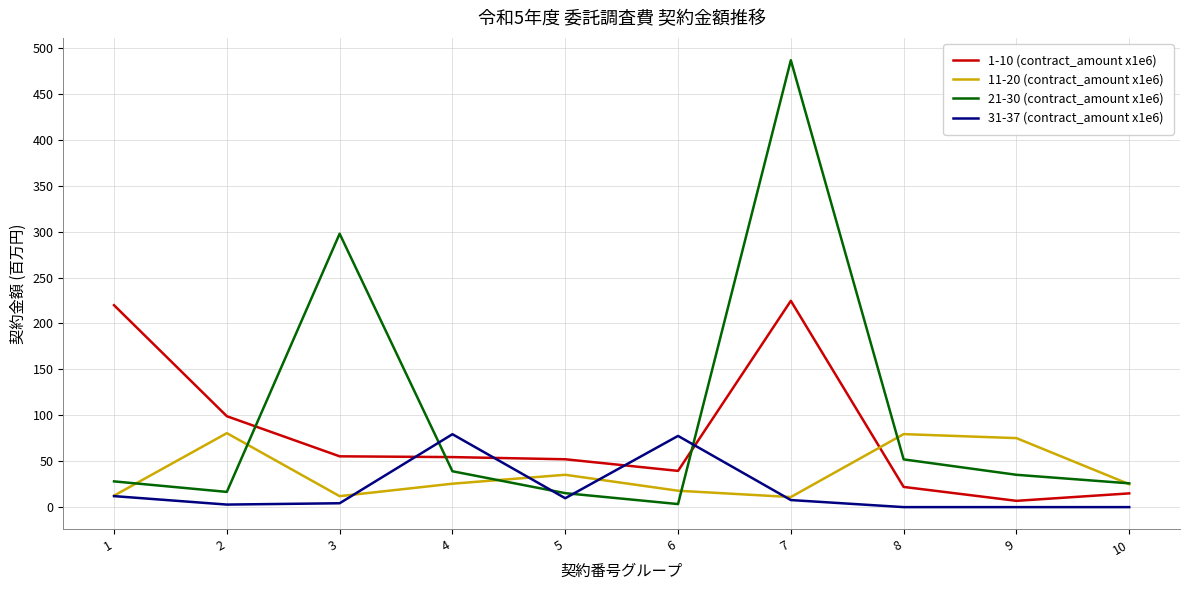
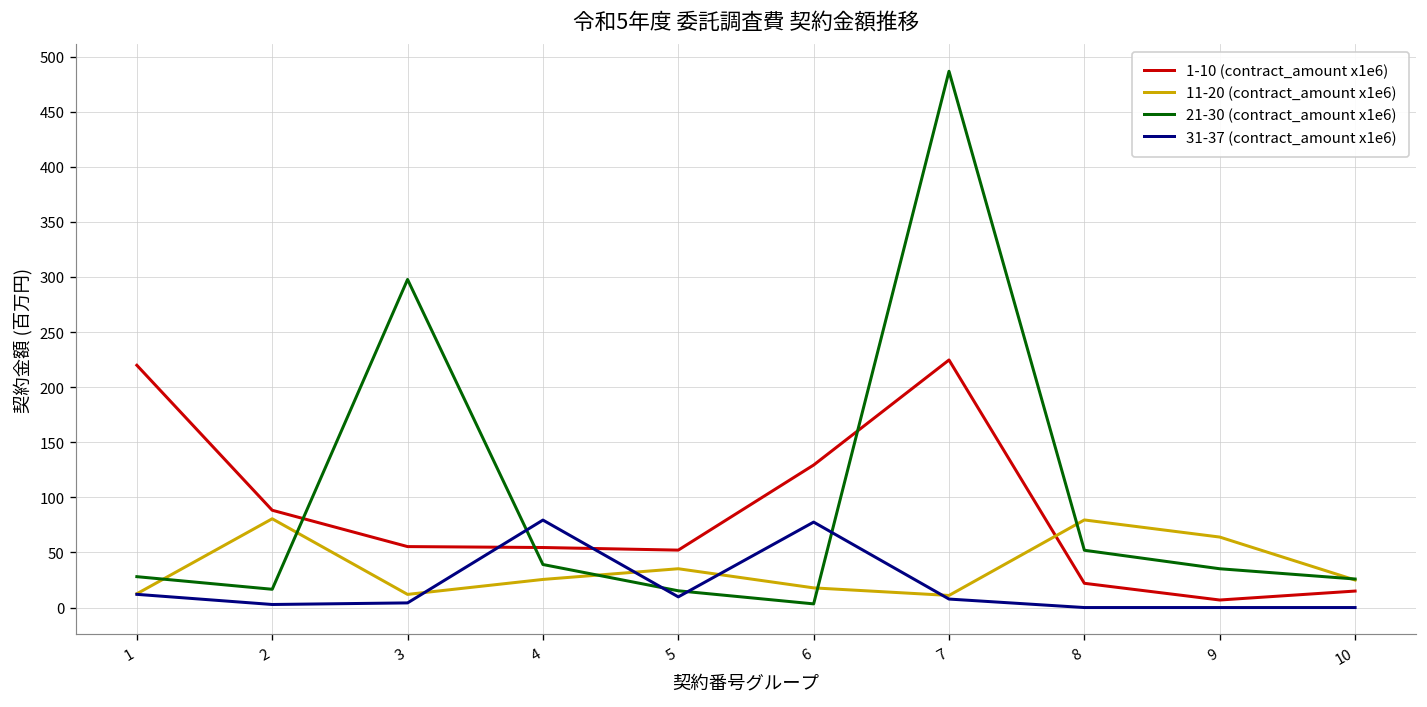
1-10 (contract_amount x1e6), 2: 100 -> 90
1-10 (contract_amount x1e6), 6: 40 -> 130
11-20 (contract_amount x1e6), 9: 80 -> 60
